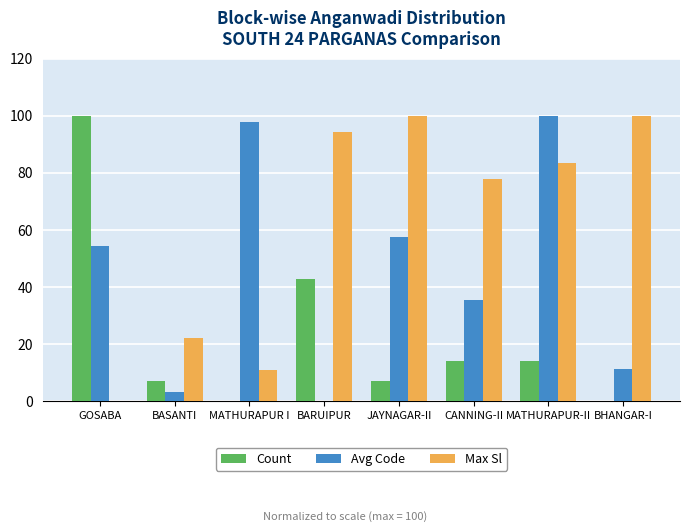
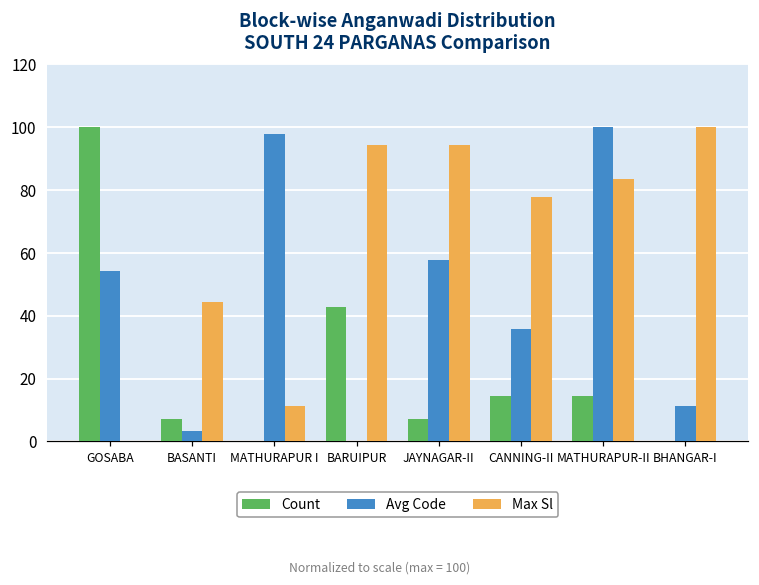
Max Sl, BASANTI: 22 -> 44
Max Sl, JAYNAGAR-II: 100 -> 94
